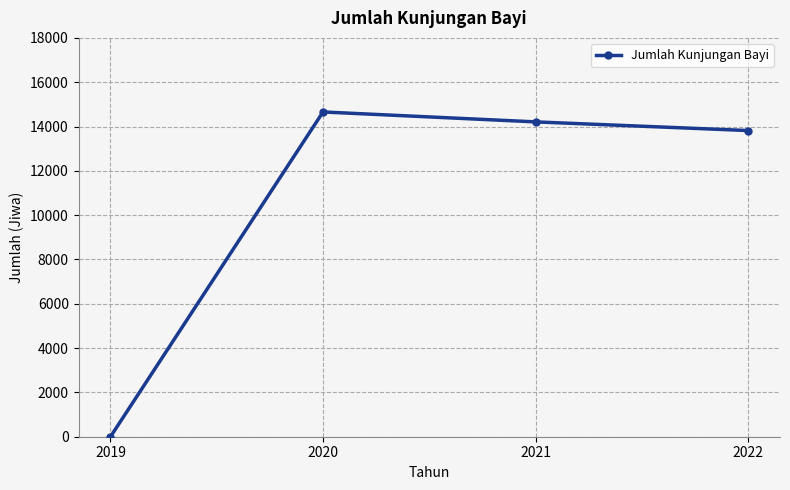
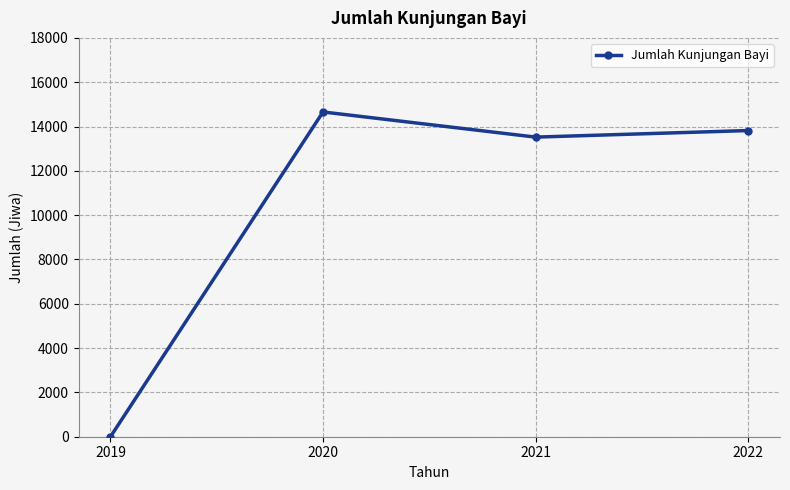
2021: 14200 -> 13500
